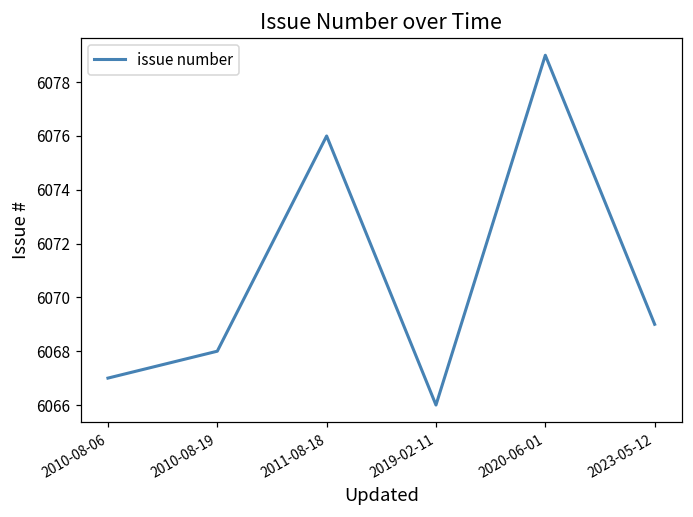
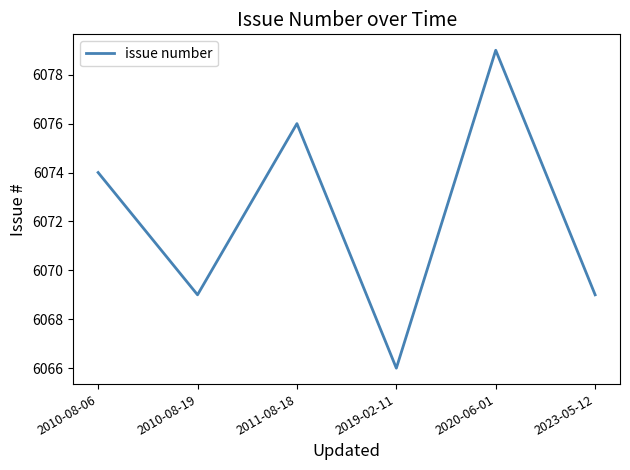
2010-08-06: 6067 -> 6074
2010-08-19: 6068 -> 6069
